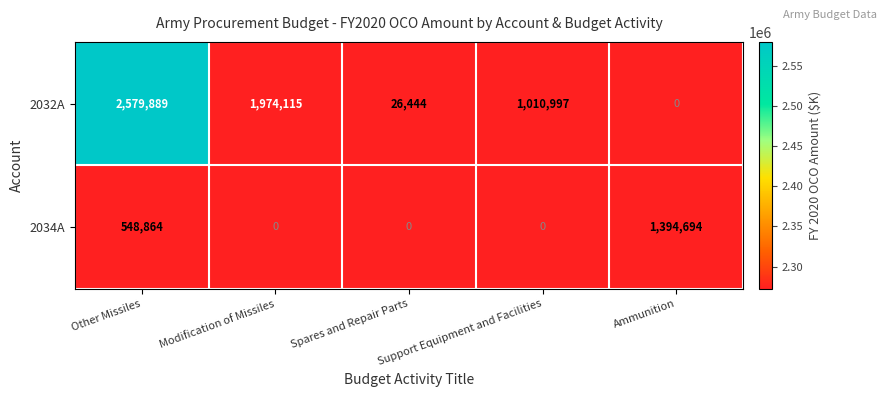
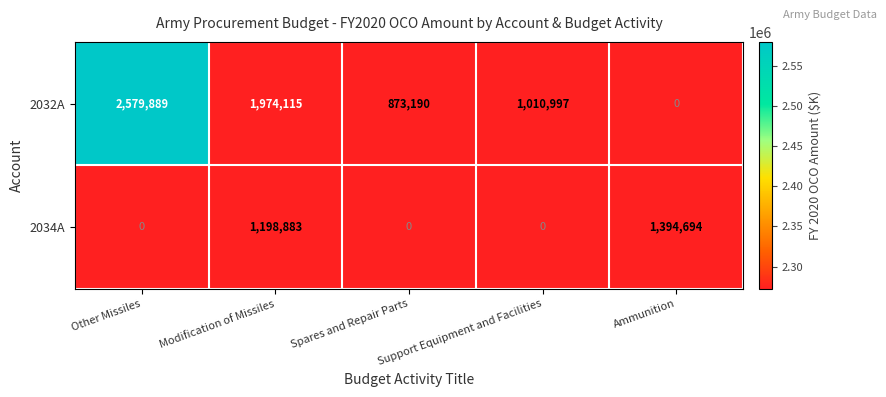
2032A, Spares and Repair Parts: 26,444 -> 873,190
2034A, Other Missiles: 548,864 -> 0
2034A, Modification of Missiles: 0 -> 1,198,883
